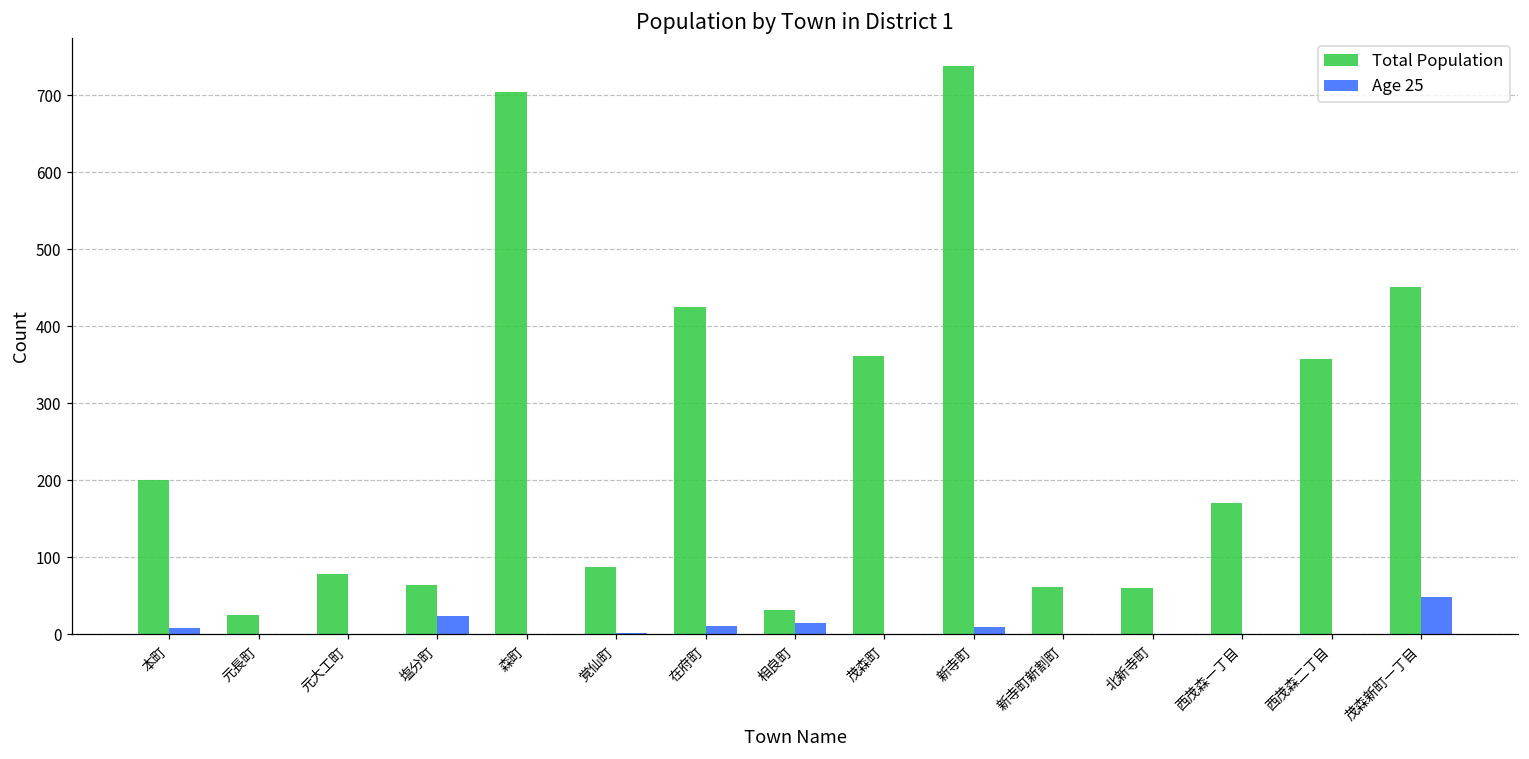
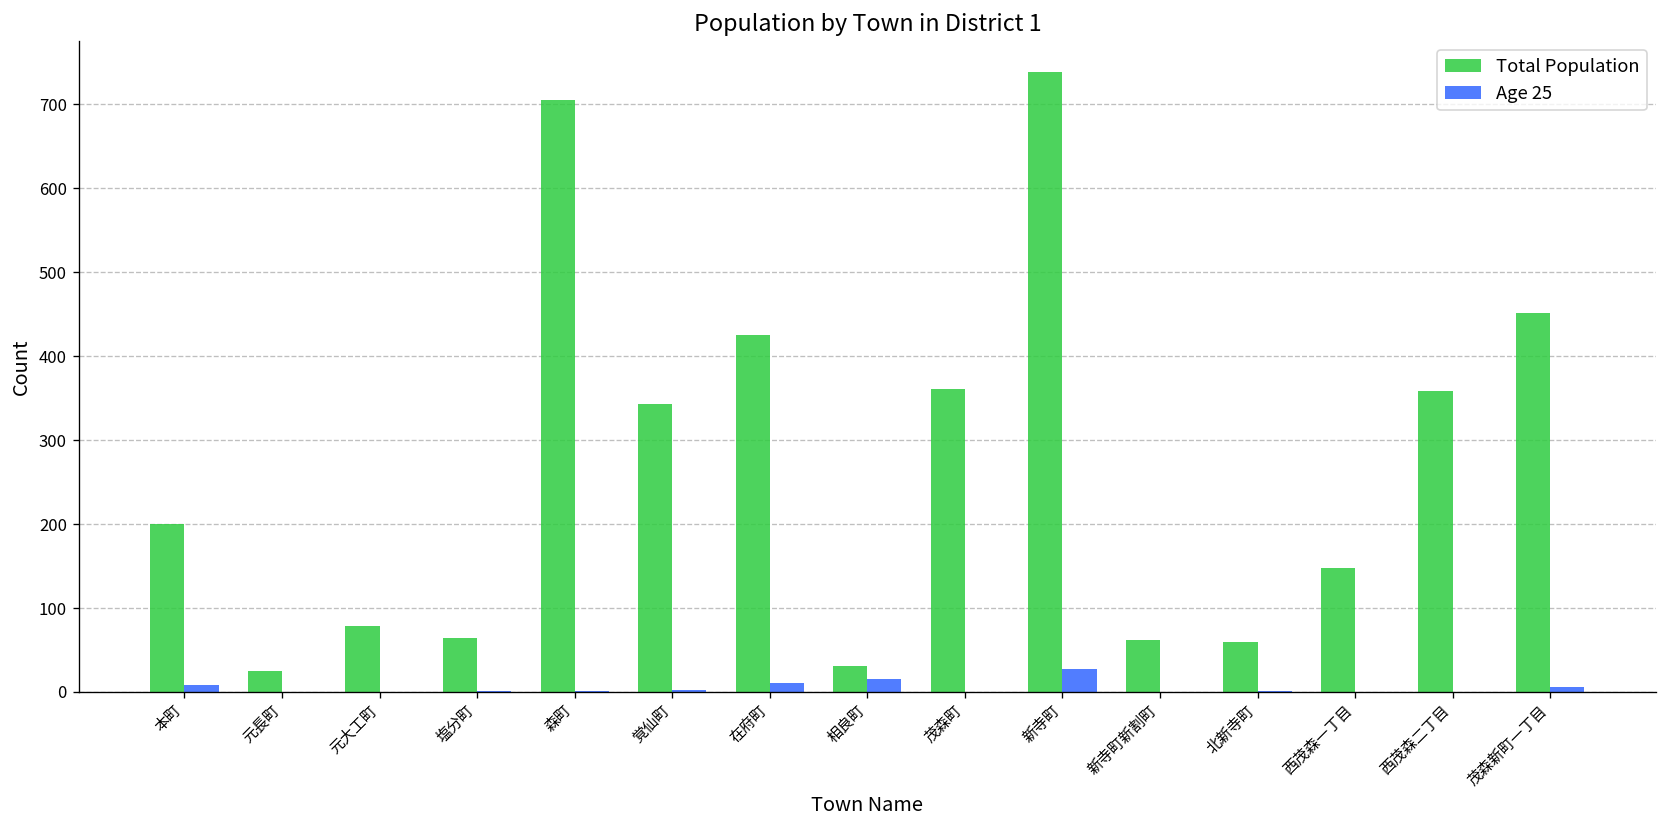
Age 25, 塩分町: 20 -> 0
Total Population, 覚仙町: 90 -> 340
Age 25, 新寺町: 10 -> 30
Total Population, 西茂森一丁目: 170 -> 150
Age 25, 茂森新町一丁目: 50 -> 10
